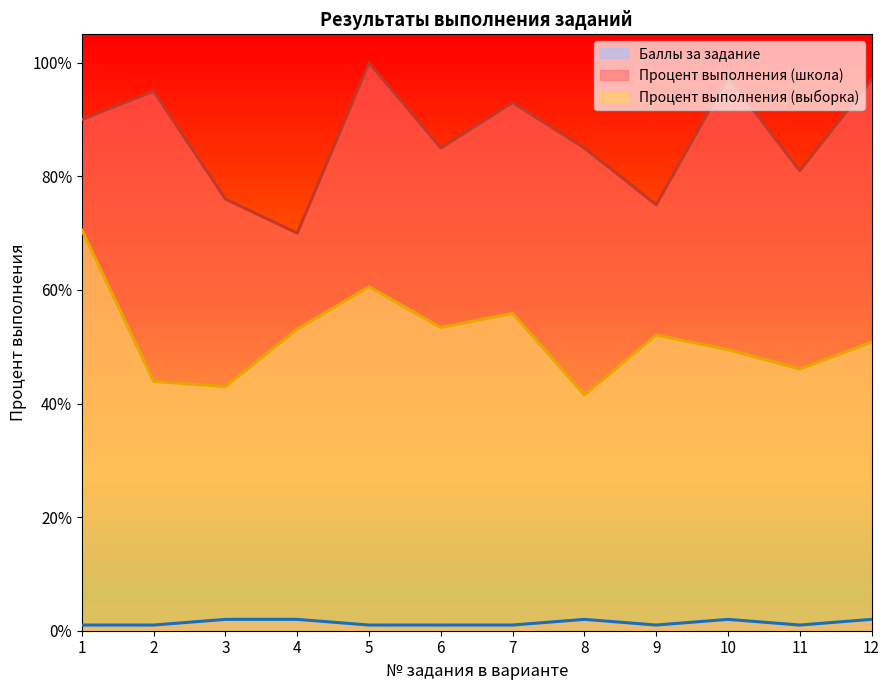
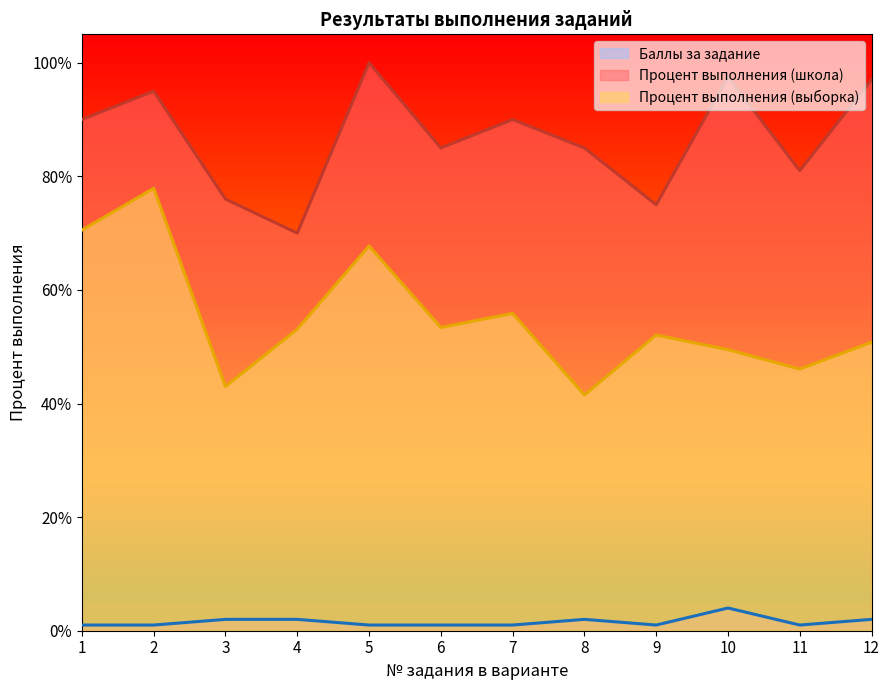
Процент выполнения (выборка), 2: 44% -> 78%
Процент выполнения (выборка), 5: 61% -> 68%
Процент выполнения (школа), 7: 93% -> 90%
Баллы за задание, 10: 2% -> 4%
